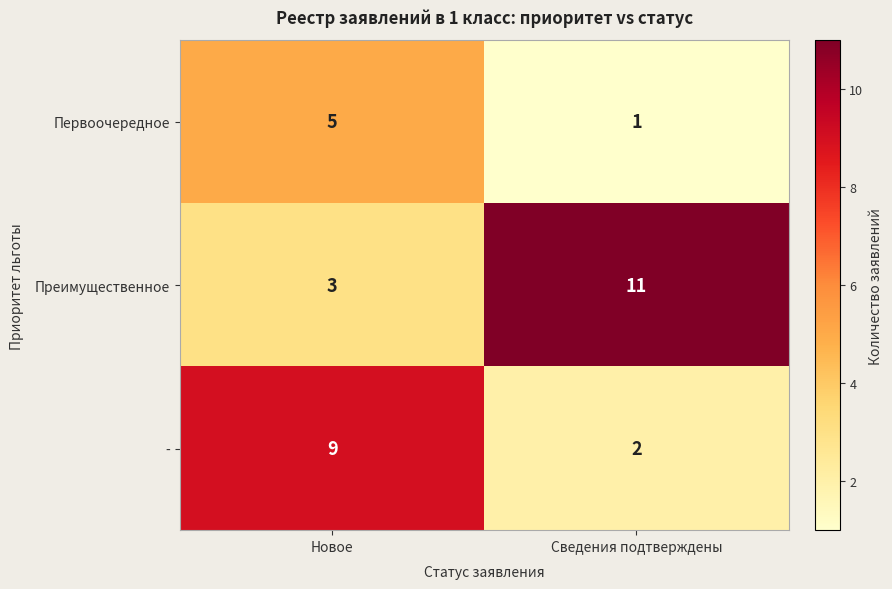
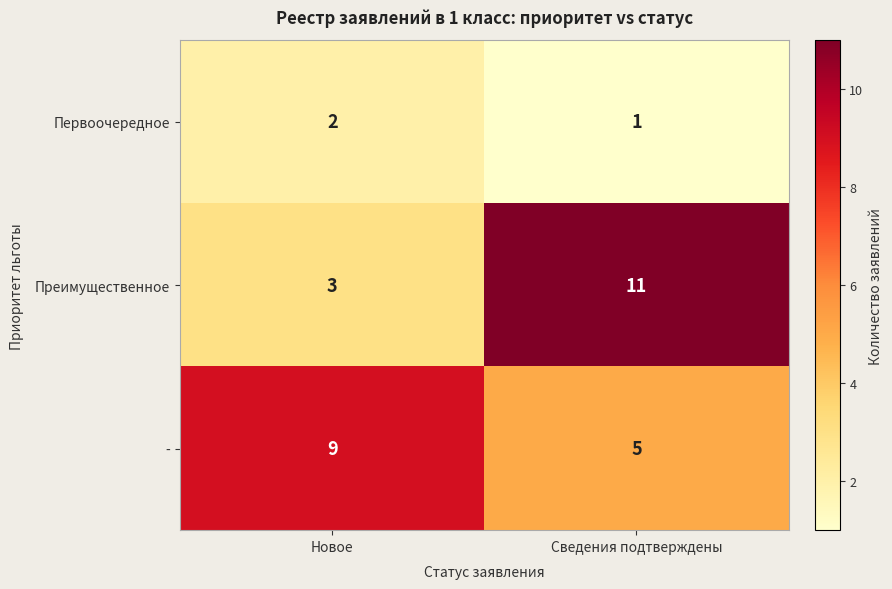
Первоочередное, Новое: 5 -> 2
-, Сведения подтверждены: 2 -> 5
